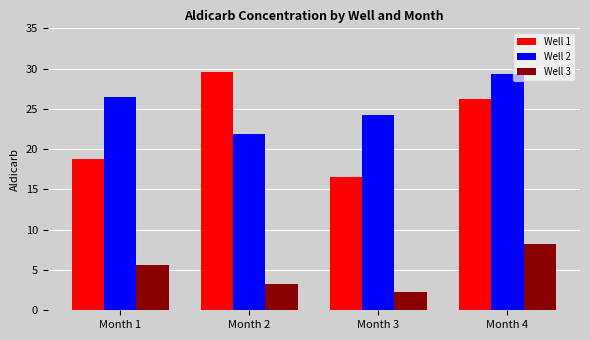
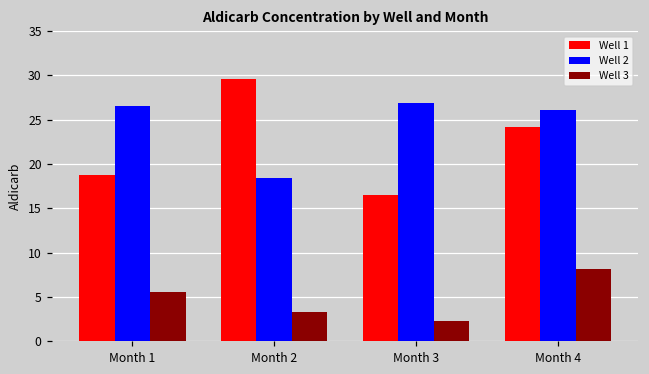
Well 2, Month 2: 22 -> 18
Well 2, Month 3: 24 -> 27
Well 1, Month 4: 26 -> 24
Well 2, Month 4: 29 -> 26
